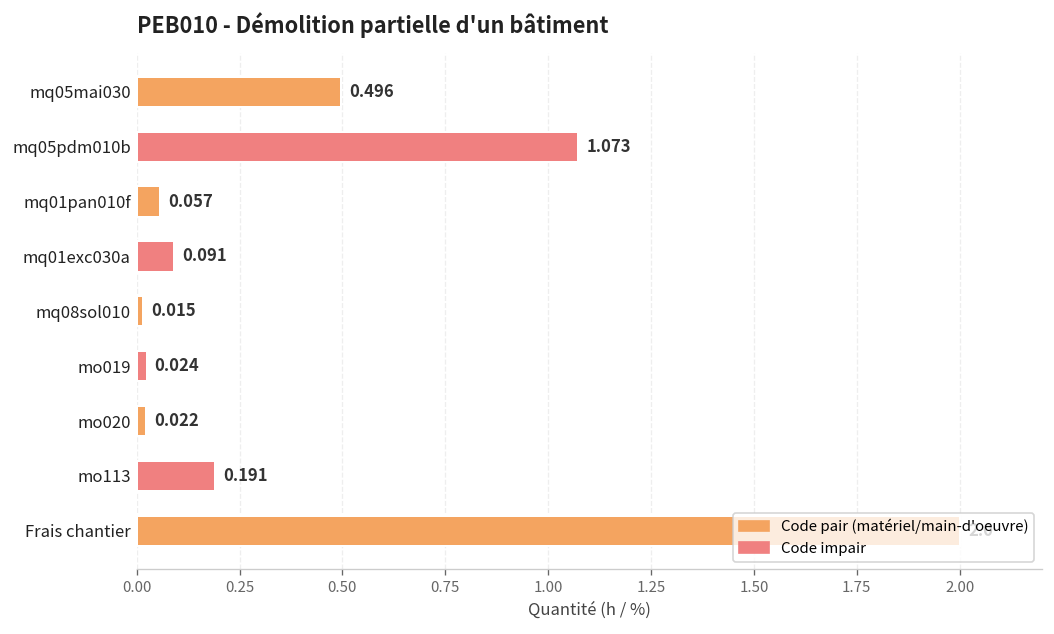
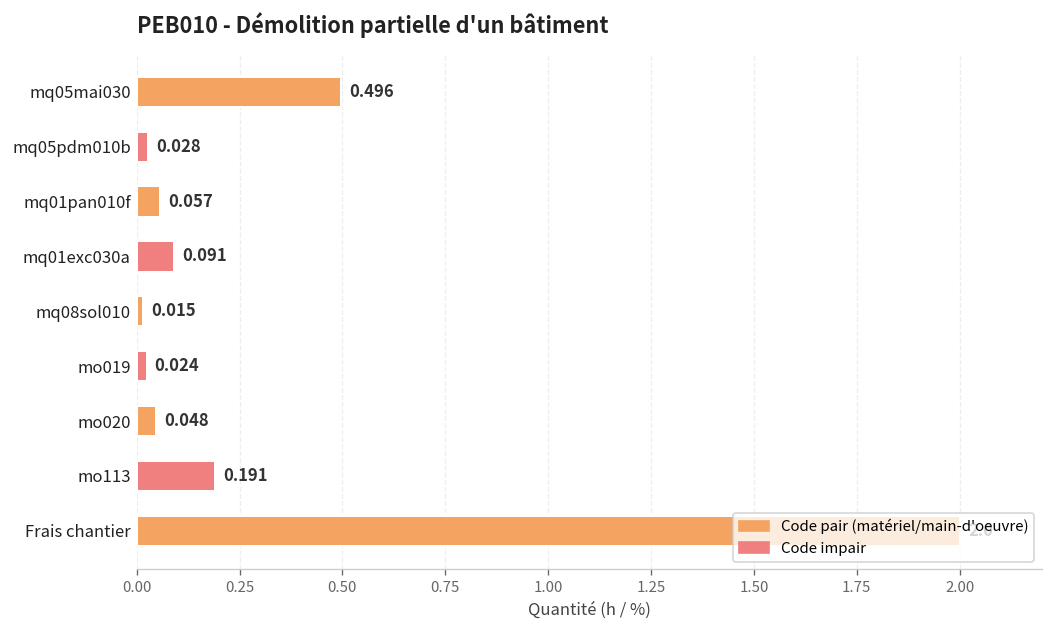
mq05pdm010b: 1.073 -> 0.028
mo020: 0.022 -> 0.048
